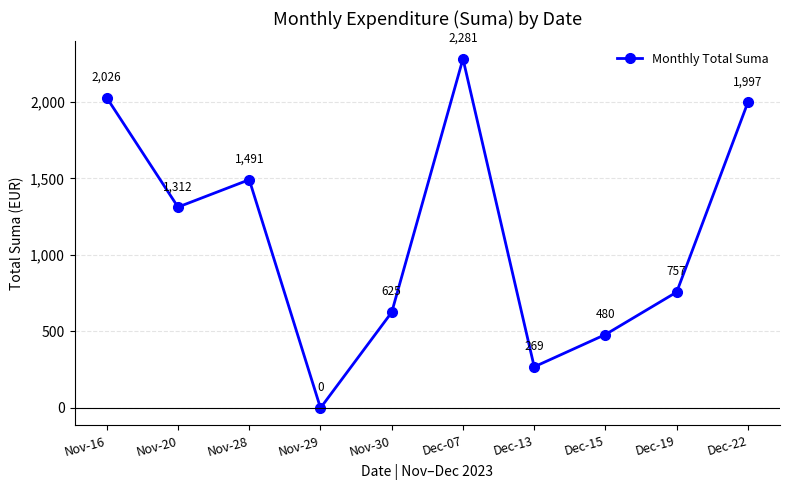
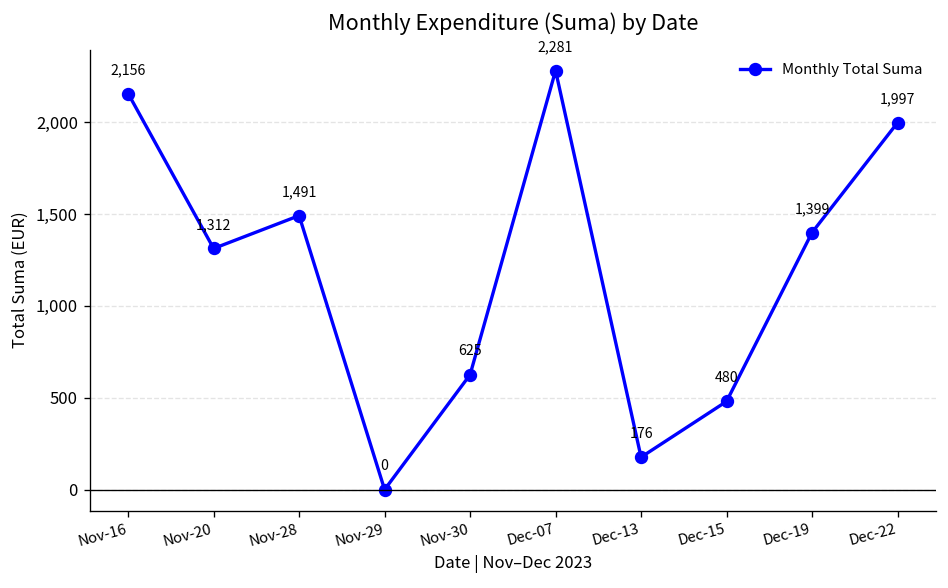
Nov-16: 2,026 -> 2,156
Dec-13: 269 -> 176
Dec-19: 757 -> 1,399
